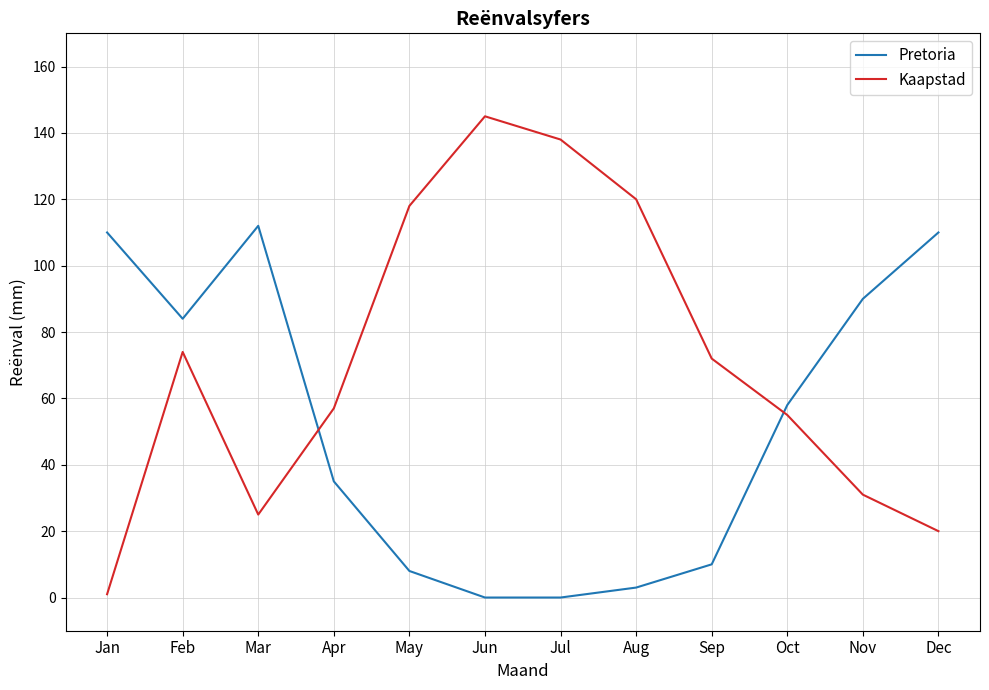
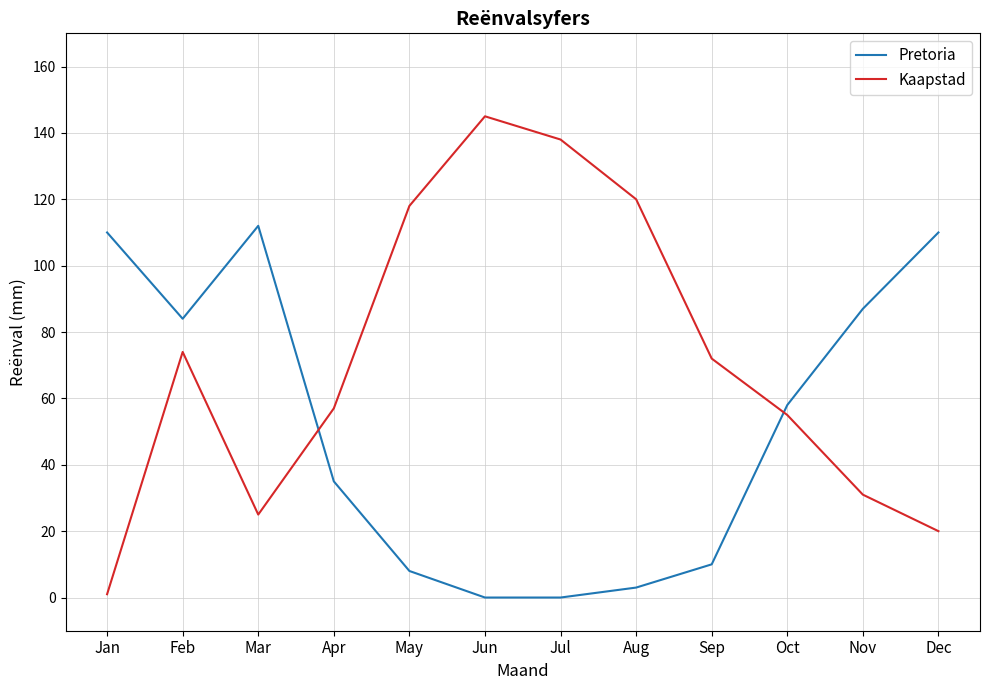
Pretoria, Nov: 90 -> 87
